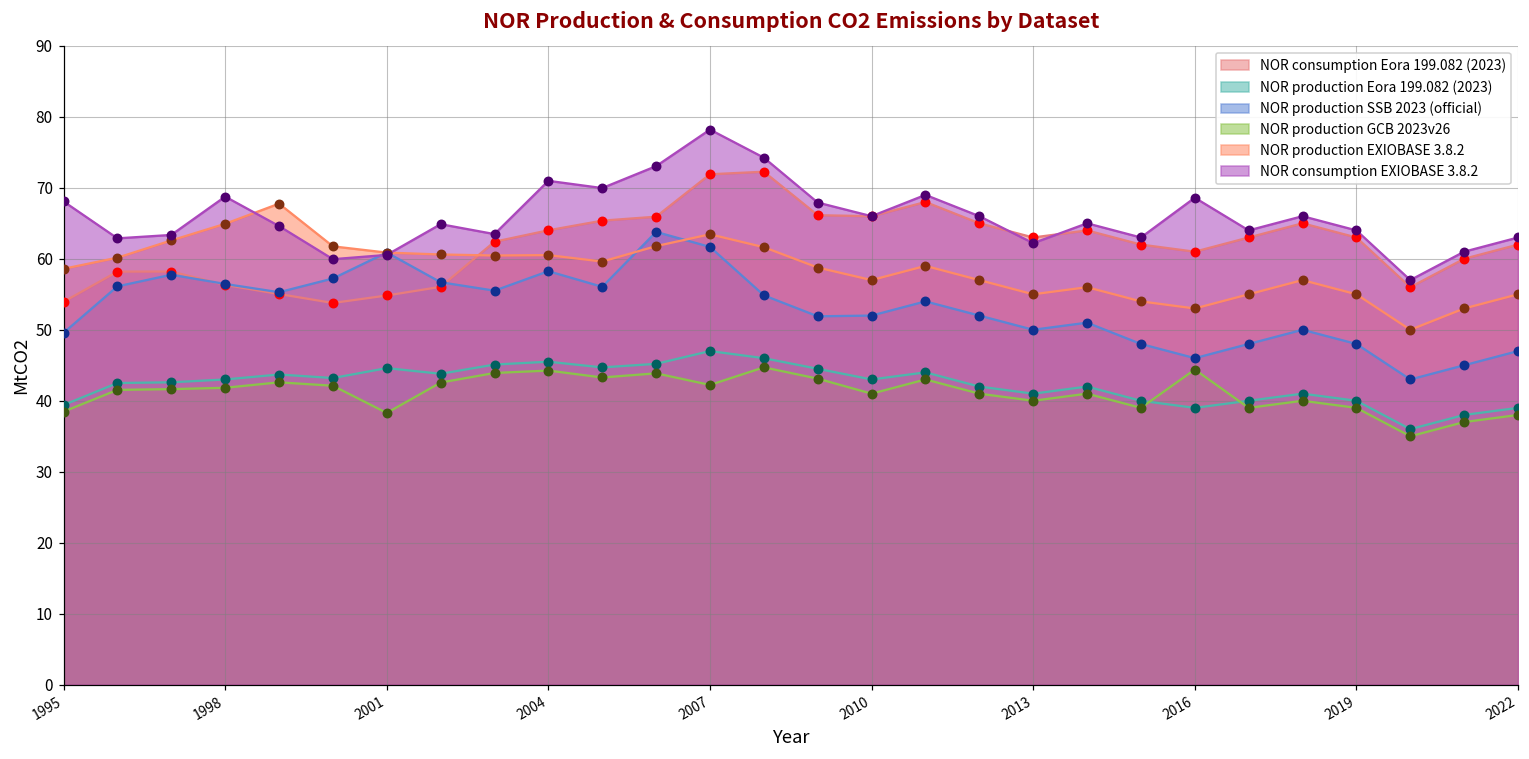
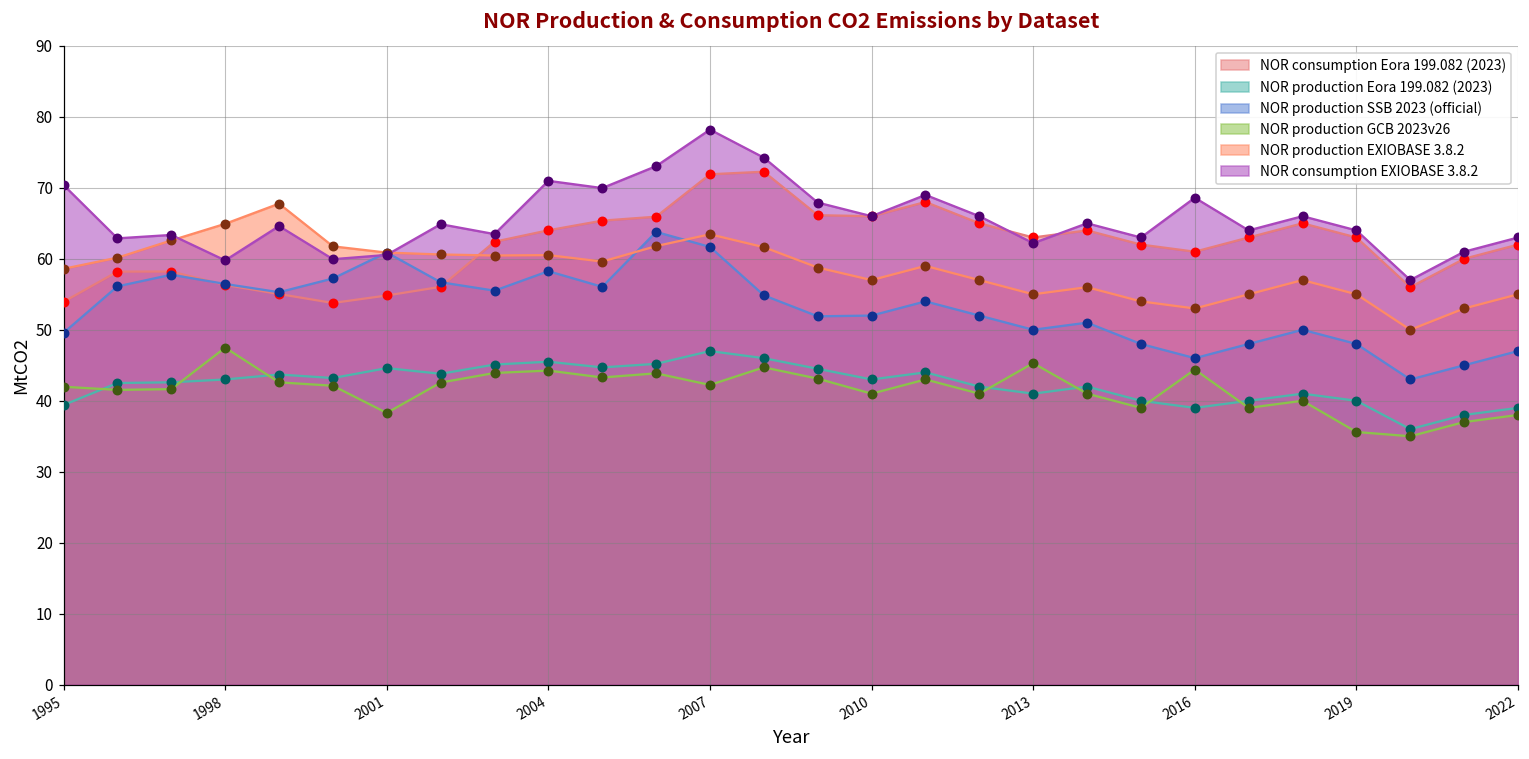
NOR production GCB 2023v26, 1995: 38 -> 42
NOR consumption EXIOBASE 3.8.2, 1995: 68 -> 70
NOR production GCB 2023v26, 1998: 42 -> 47
NOR consumption EXIOBASE 3.8.2, 1998: 69 -> 60
NOR production GCB 2023v26, 2013: 40 -> 45
NOR production GCB 2023v26, 2019: 39 -> 36
